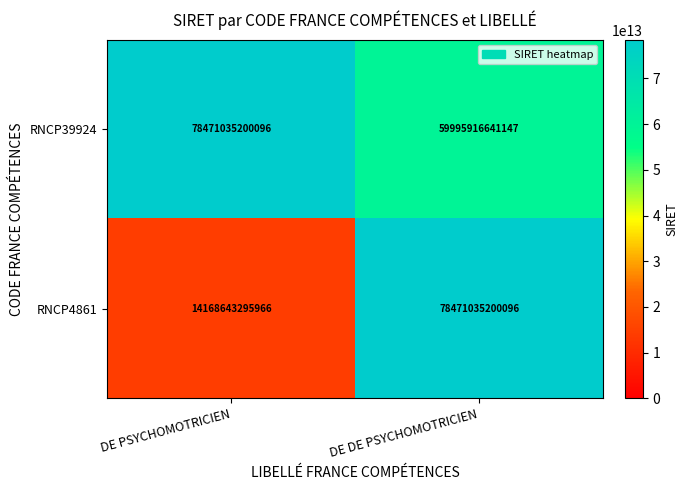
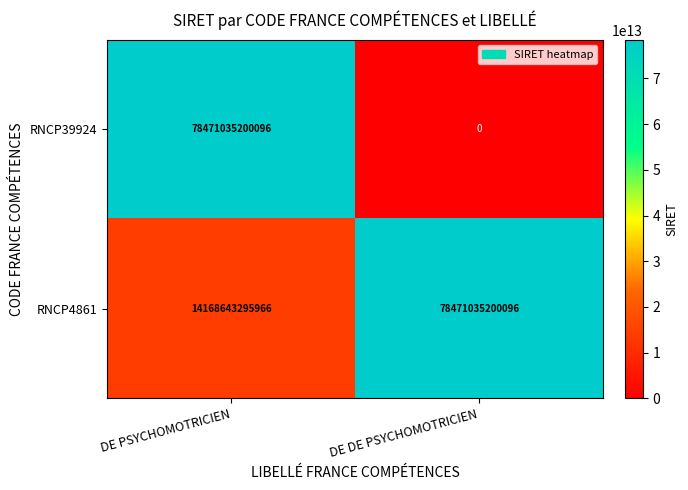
RNCP39924, DE DE PSYCHOMOTRICIEN: 59995916641147 -> 0
